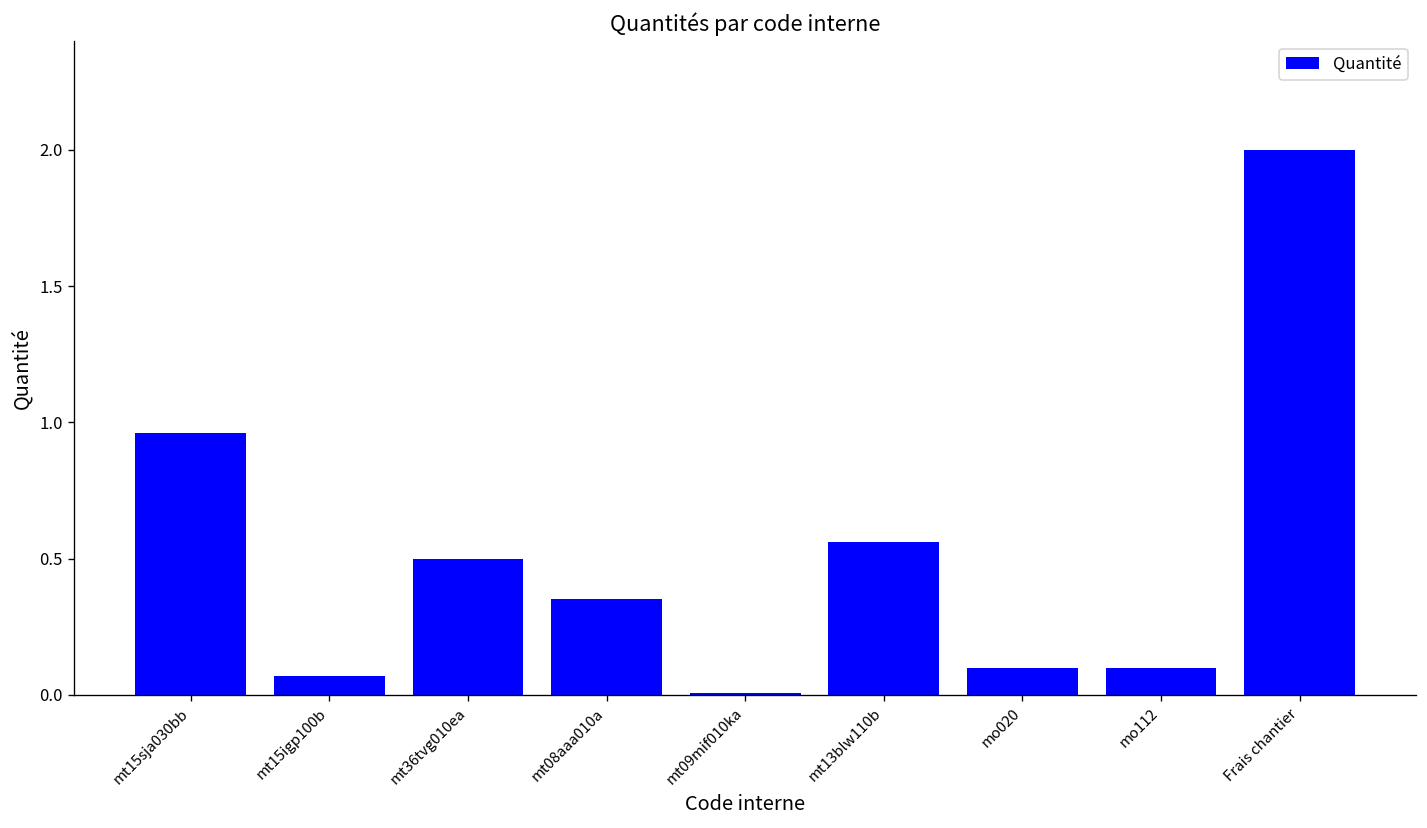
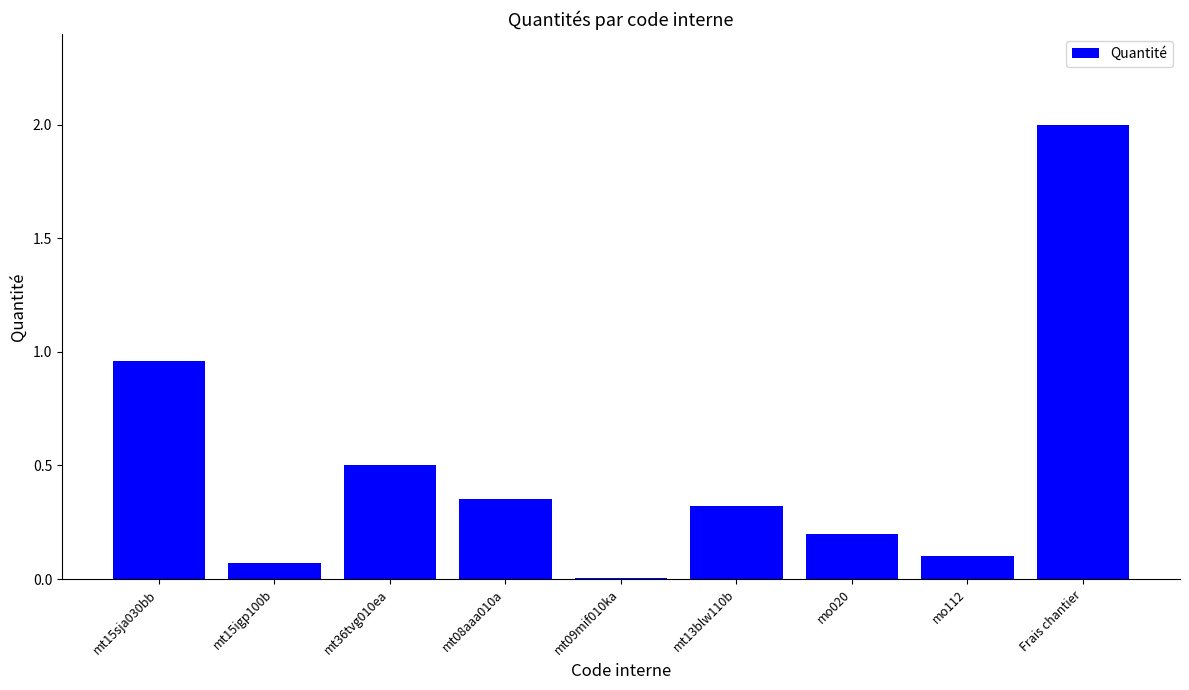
mt13blw110b: 0.56 -> 0.32
mo020: 0.1 -> 0.2
